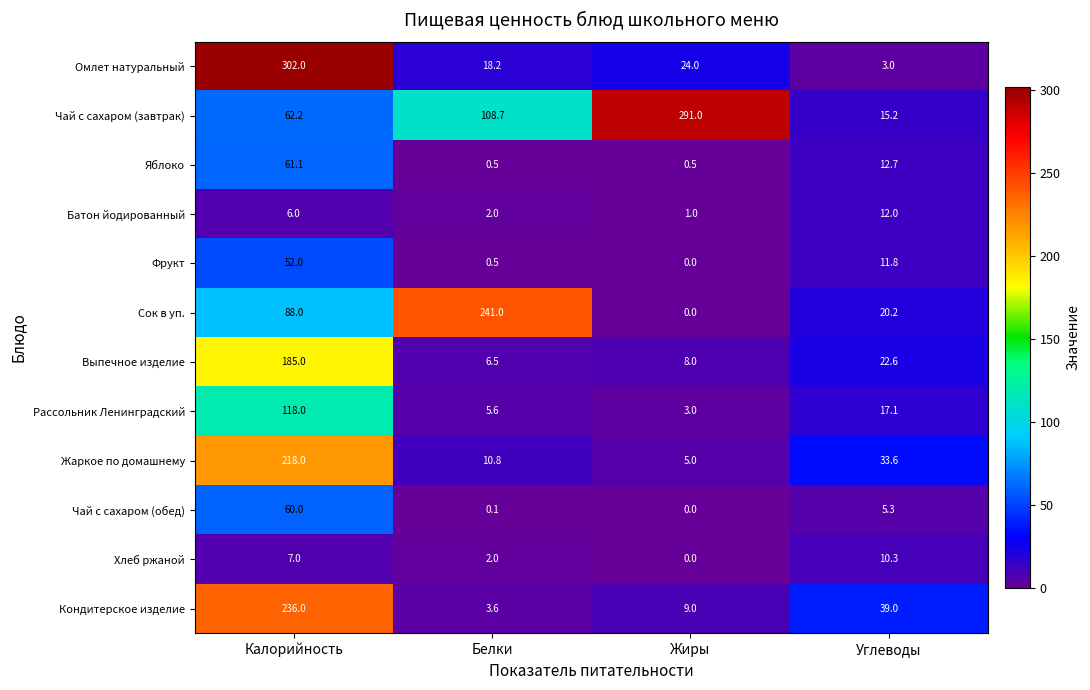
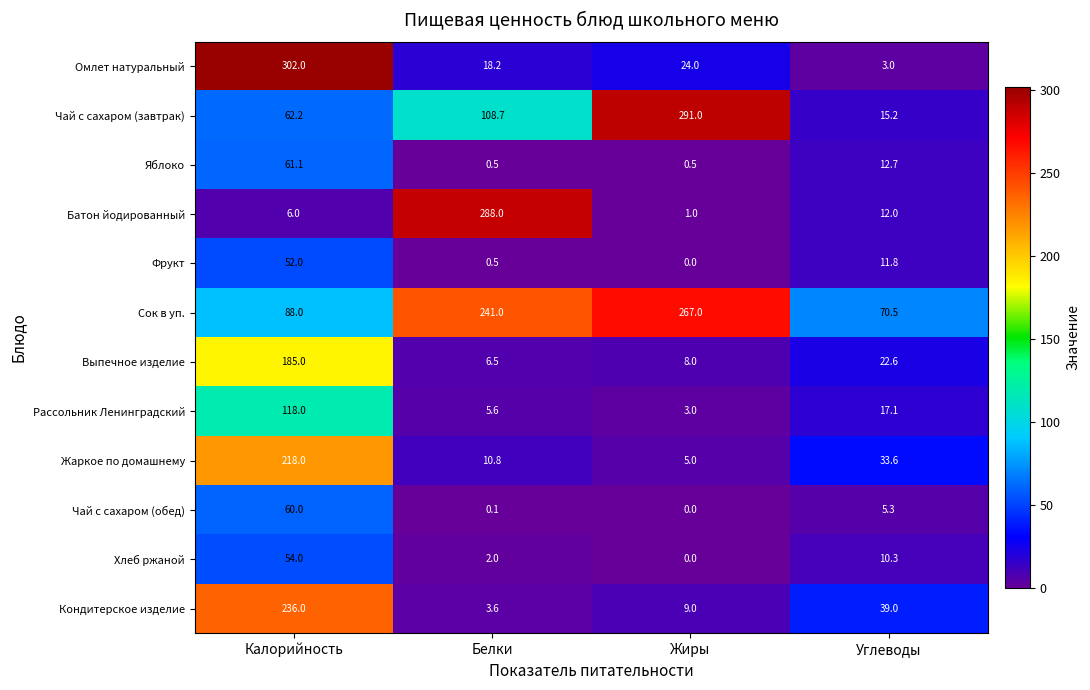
Батон йодированный, Белки: 2.0 -> 288.0
Сок в уп., Жиры: 0.0 -> 267.0
Сок в уп., Углеводы: 20.2 -> 70.5
Хлеб ржаной, Калорийность: 7.0 -> 54.0
